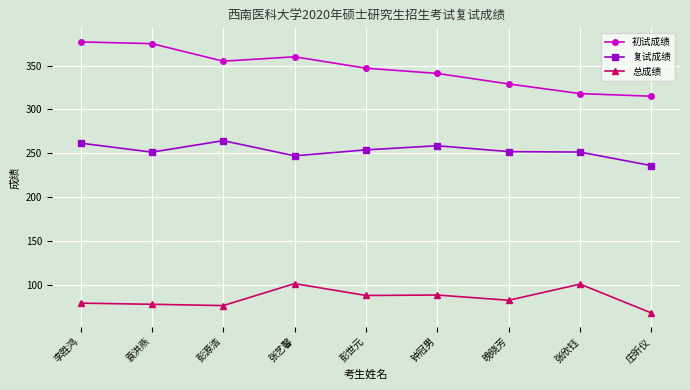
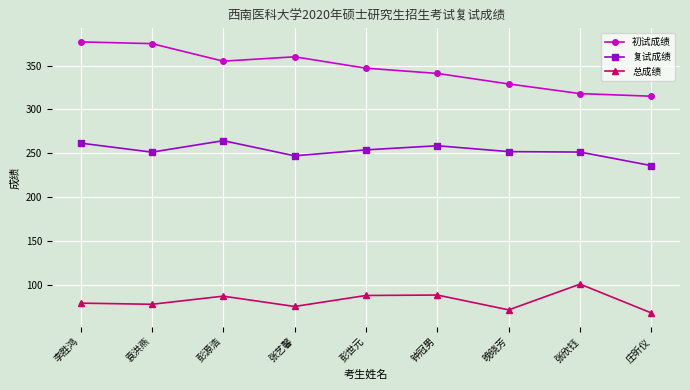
总成绩, 彭源浩: 80 -> 90
总成绩, 张艺馨: 100 -> 80
总成绩, 晚晓芳: 80 -> 70
